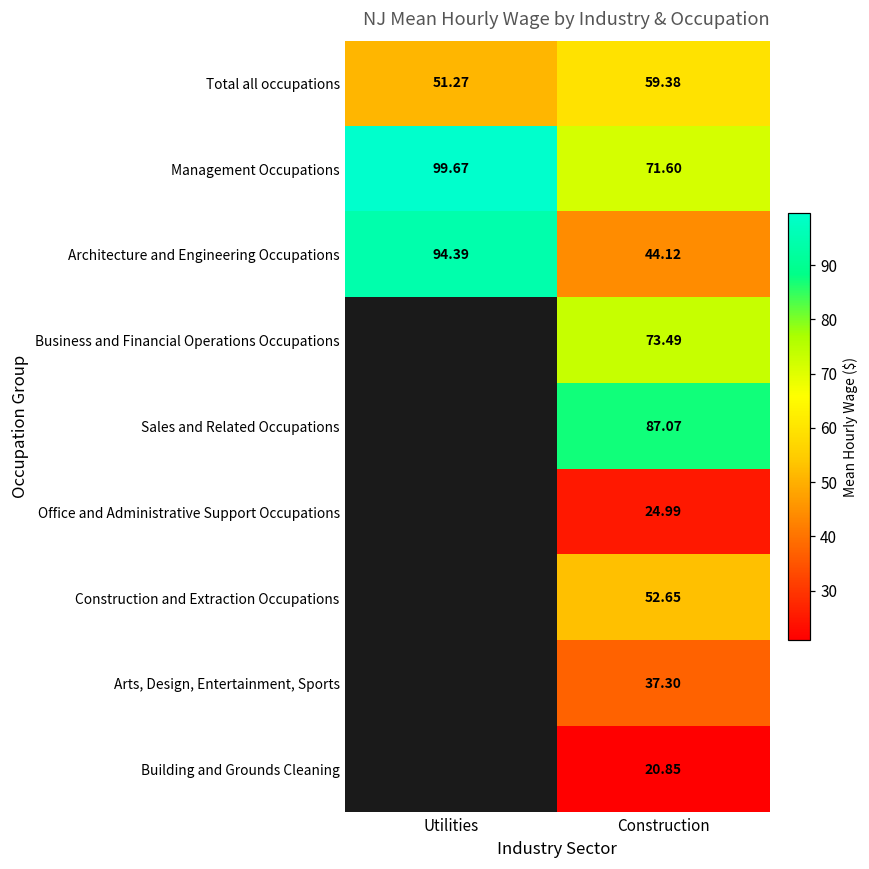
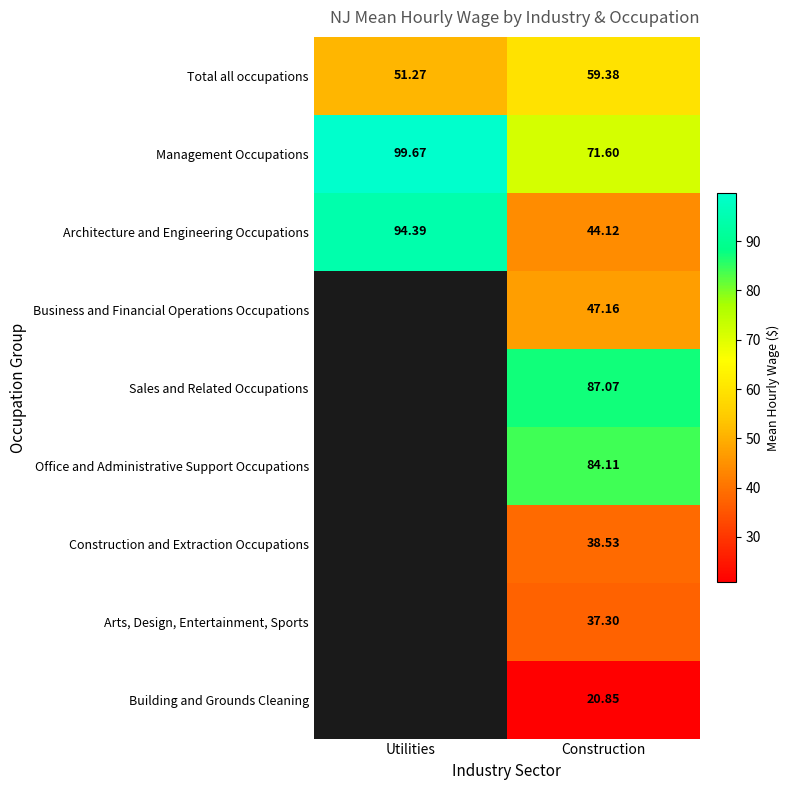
Business and Financial Operations Occupations, Construction: 73.49 -> 47.16
Office and Administrative Support Occupations, Construction: 24.99 -> 84.11
Construction and Extraction Occupations, Construction: 52.65 -> 38.53
